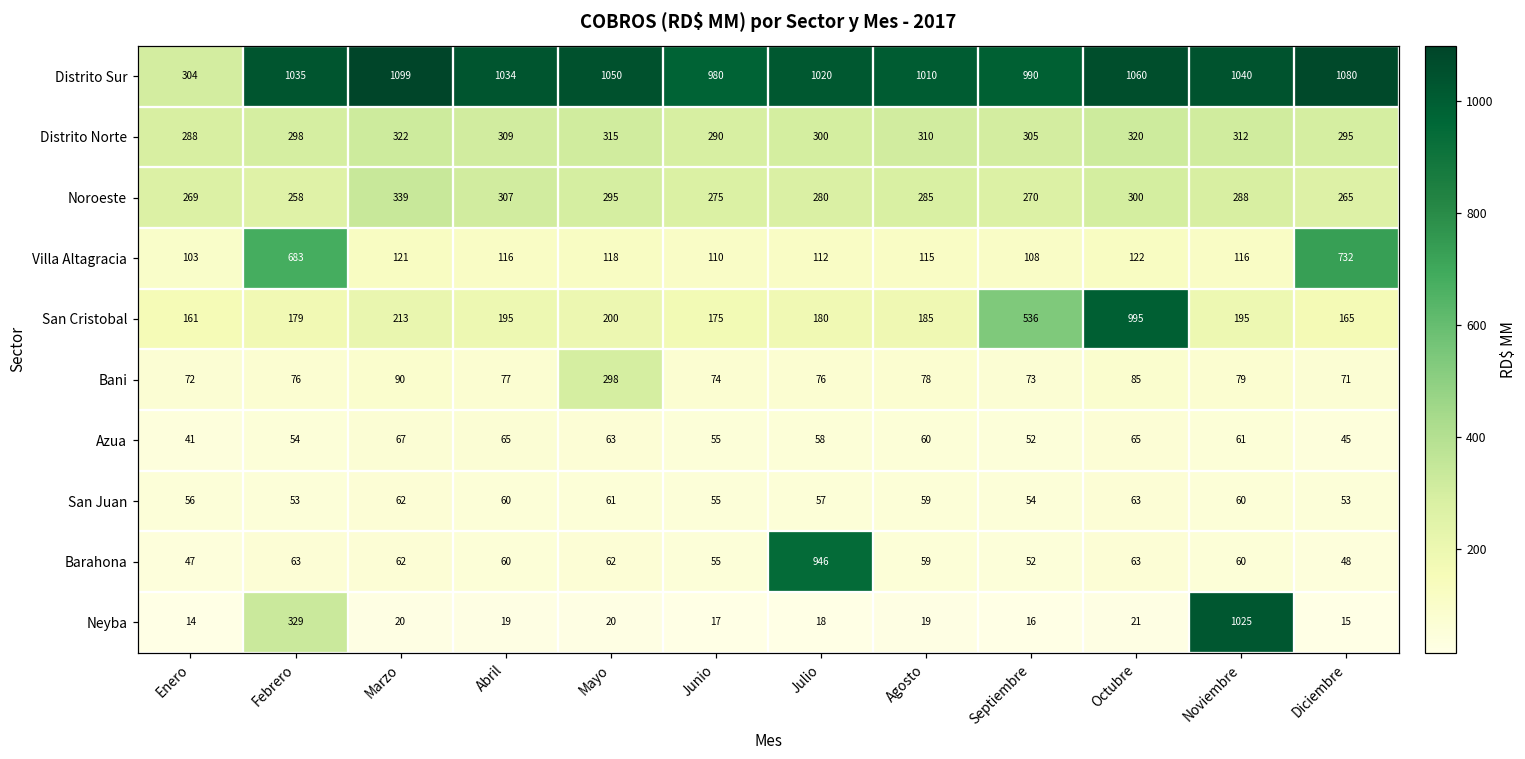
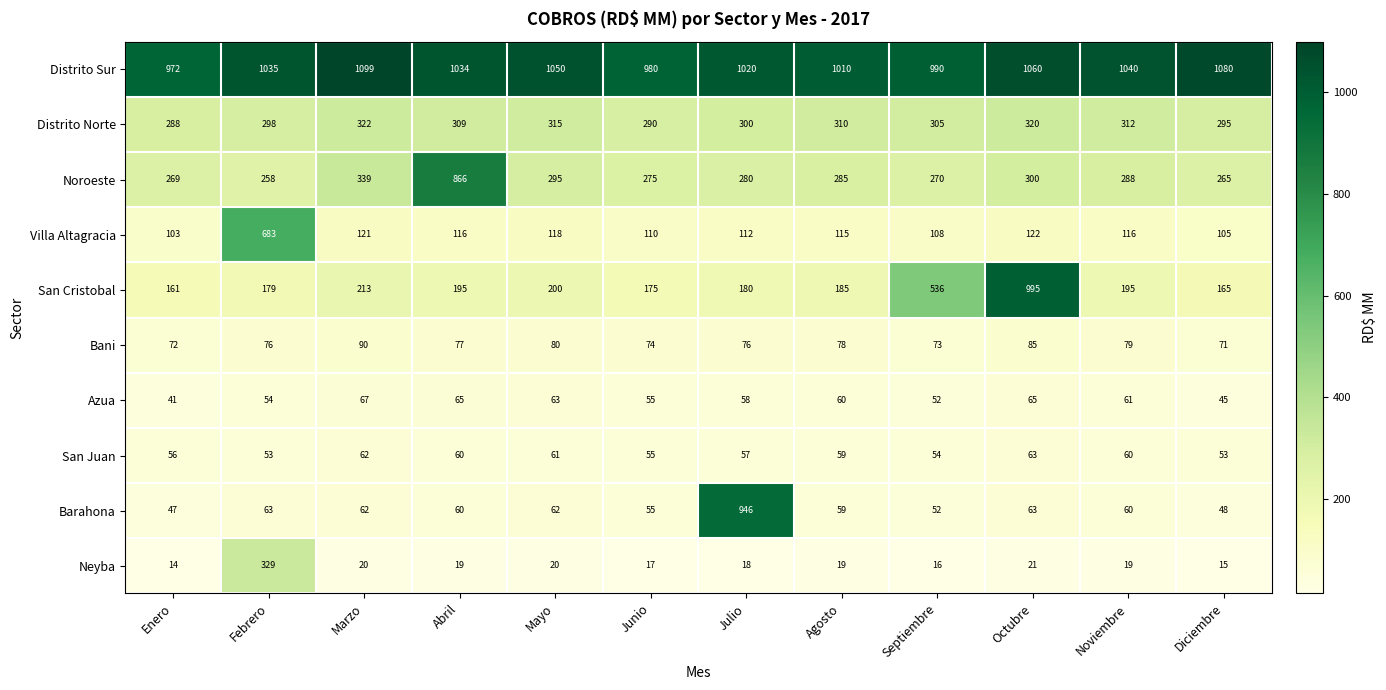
Distrito Sur, Enero: 304 -> 972
Noroeste, Abril: 307 -> 866
Villa Altagracia, Diciembre: 732 -> 105
Bani, Mayo: 298 -> 80
Neyba, Noviembre: 1025 -> 19
